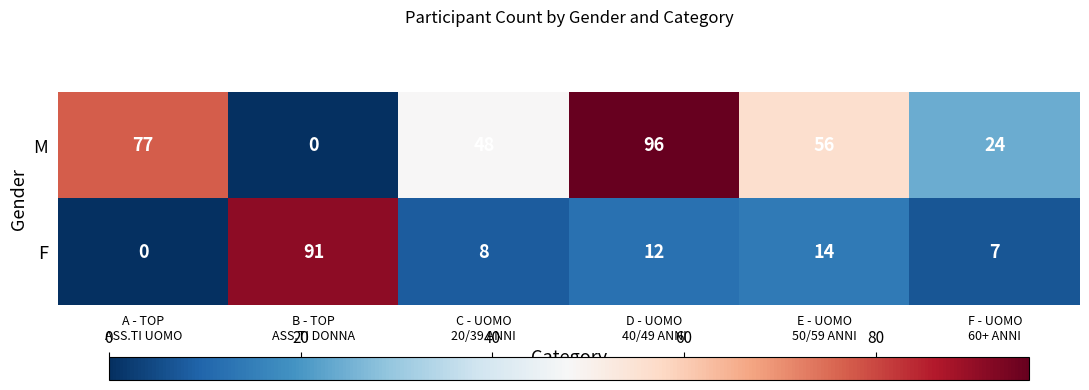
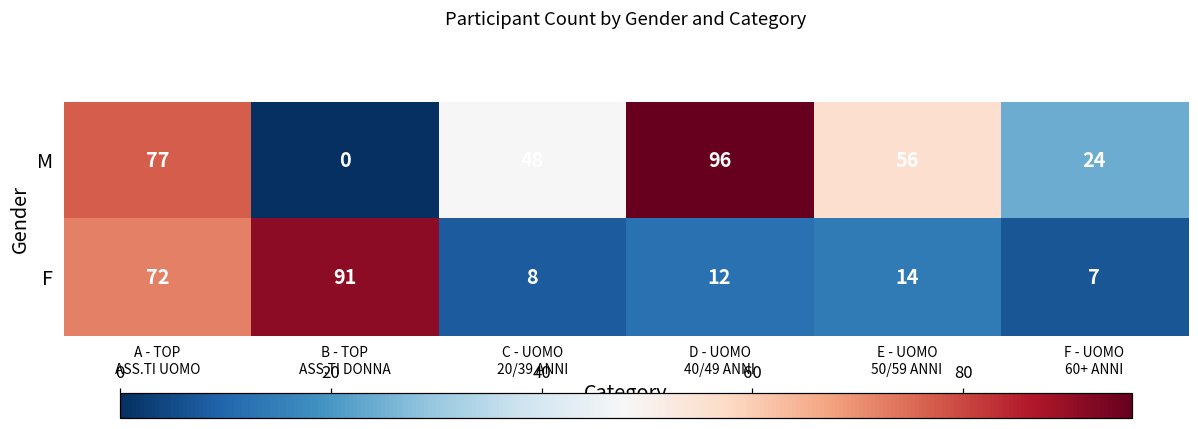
F, A - TOP ASS.TI UOMO: 0 -> 72
